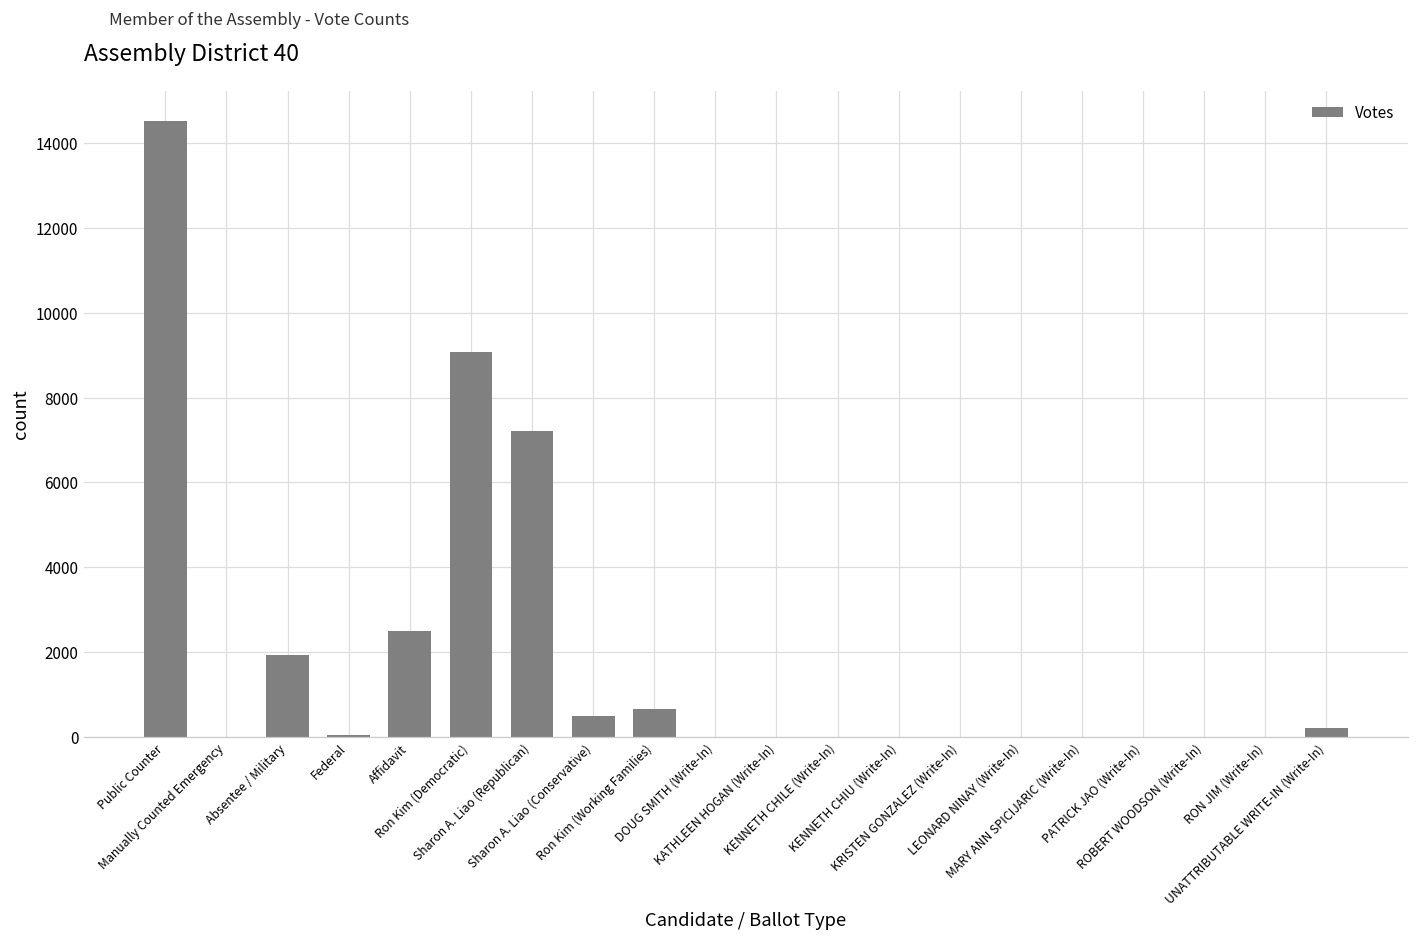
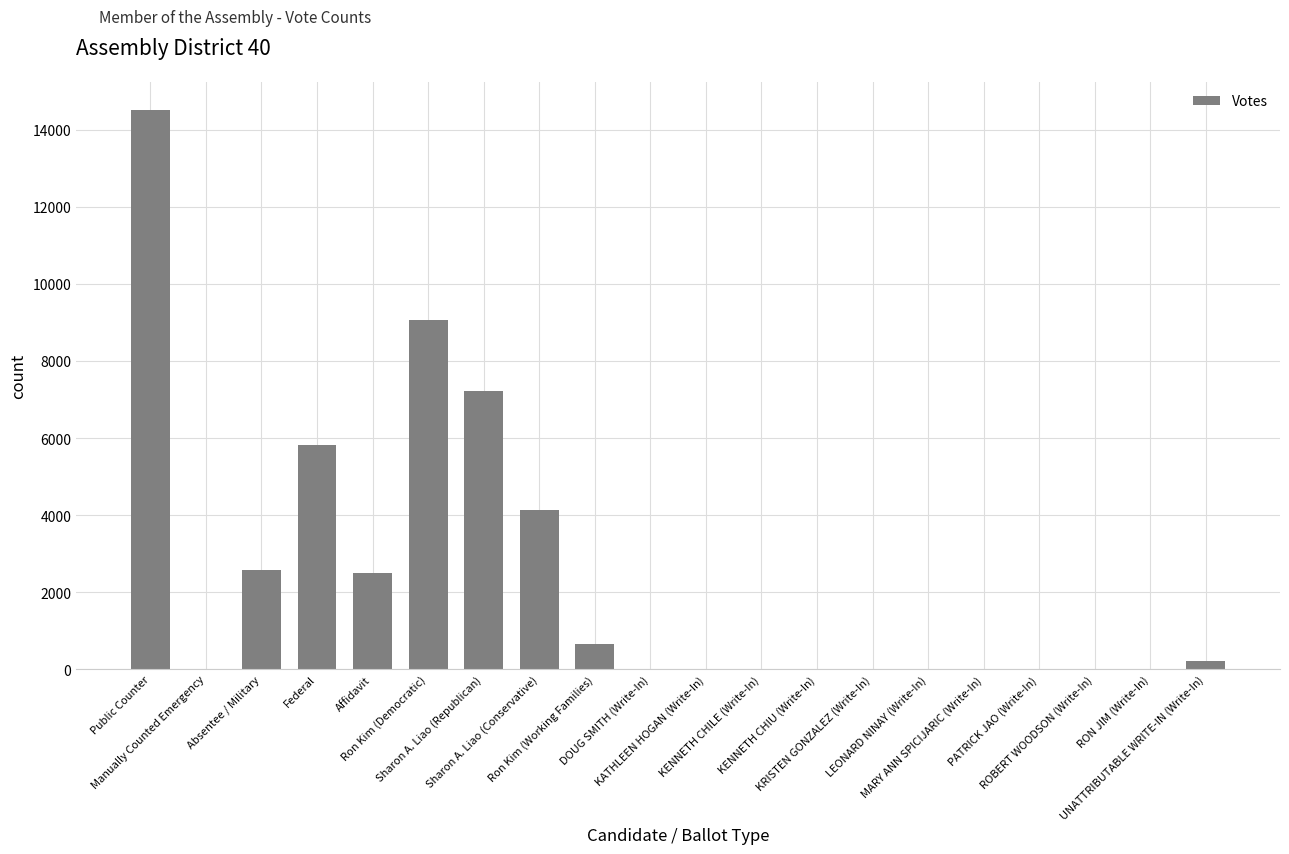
Absentee / Military: 1900 -> 2600
Federal: 100 -> 5800
Sharon A. Liao (Conservative): 500 -> 4100
